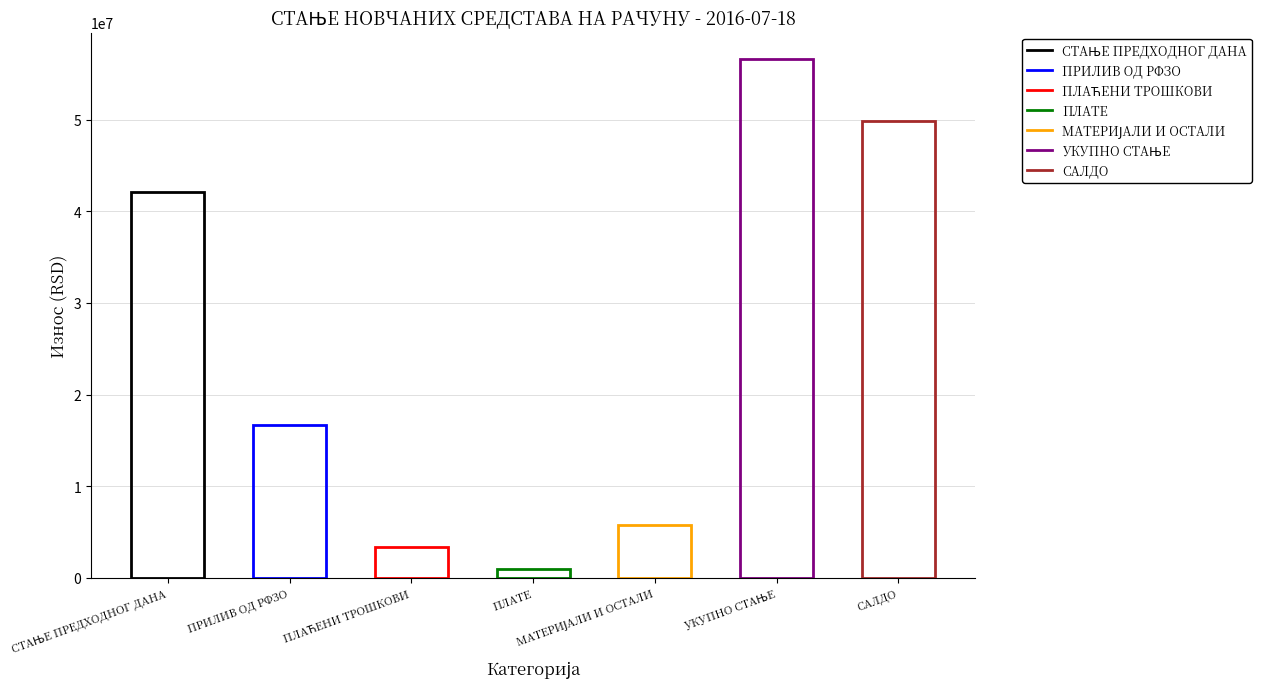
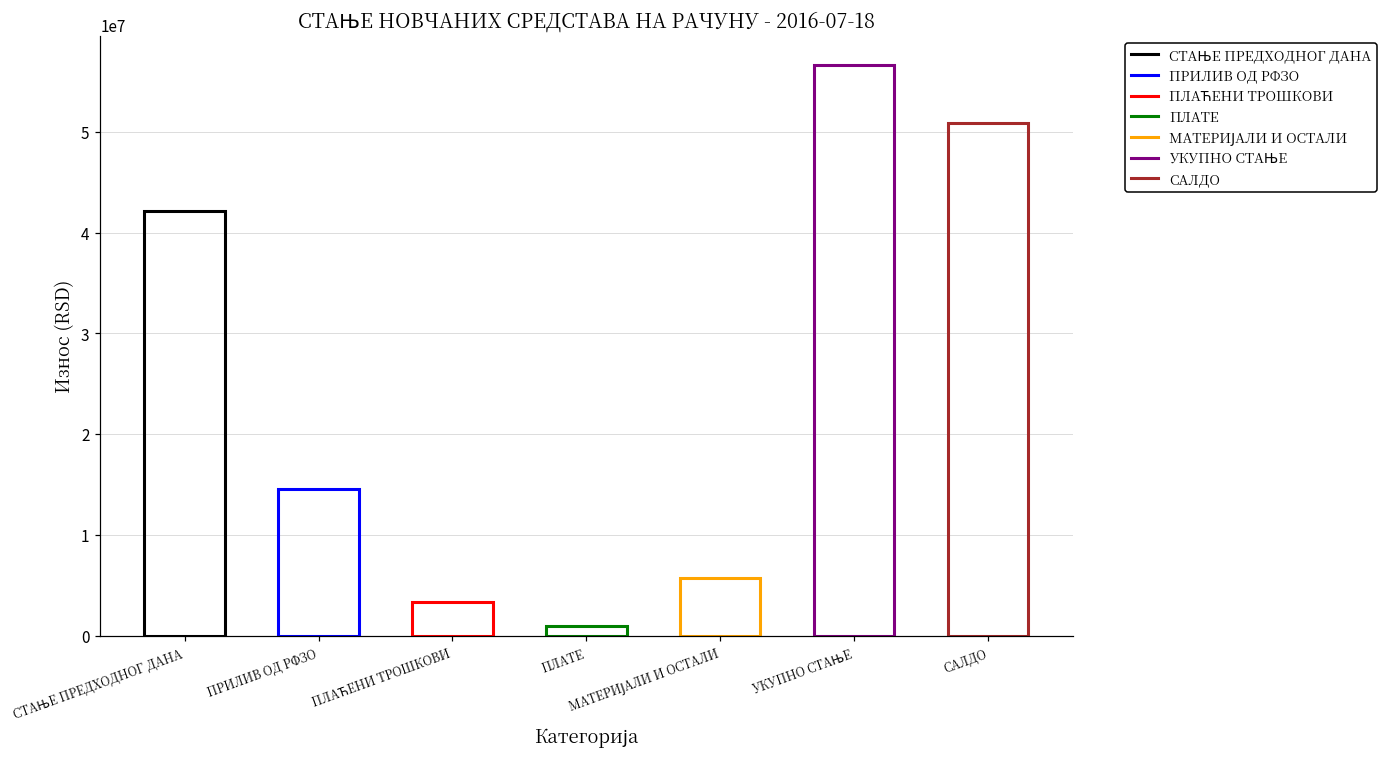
ПРИЛИВ ОД РФЗО: 17000000 -> 15000000
САЛДО: 50000000 -> 51000000
